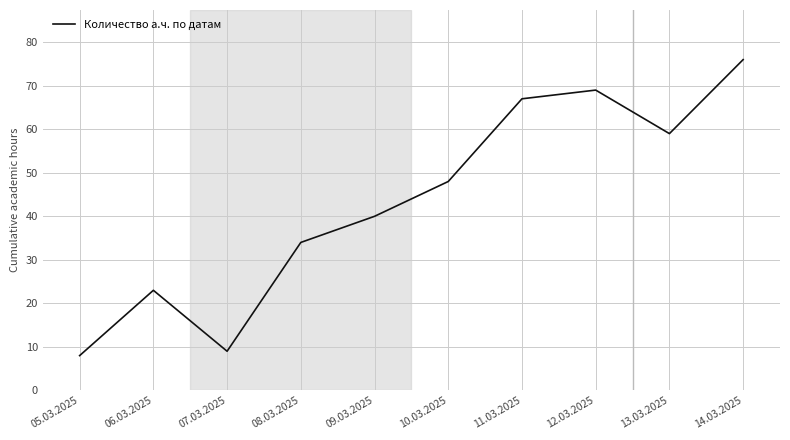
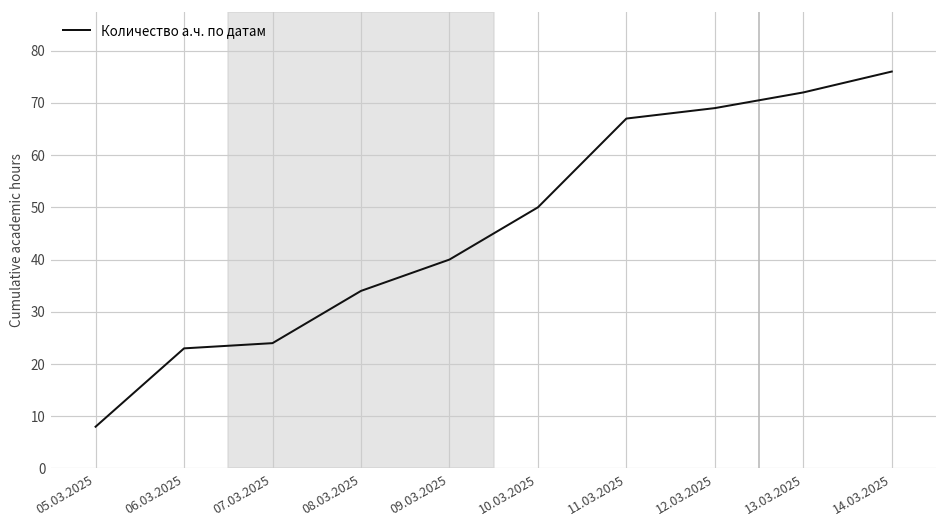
07.03.2025: 9 -> 24
10.03.2025: 48 -> 50
13.03.2025: 59 -> 72
